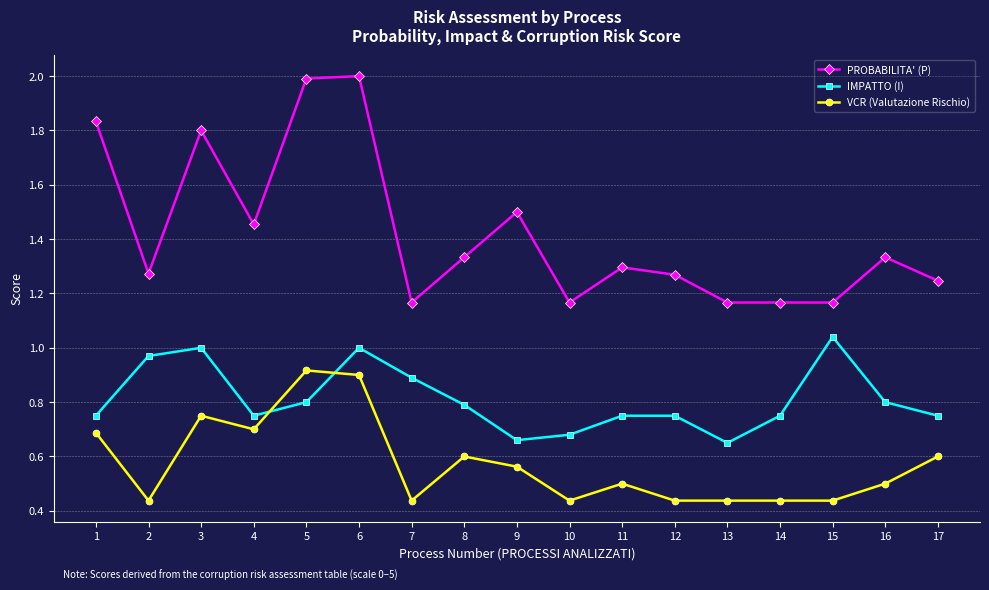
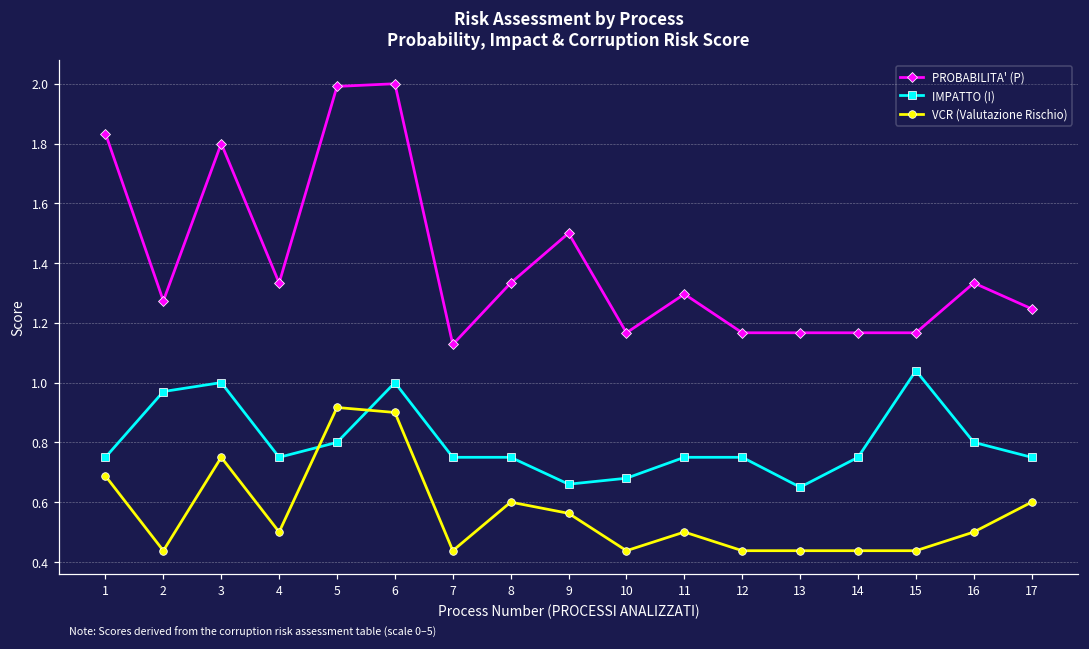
PROBABILITA' (P), 4: 1.45 -> 1.33
VCR (Valutazione Rischio), 4: 0.7 -> 0.5
PROBABILITA' (P), 7: 1.17 -> 1.13
IMPATTO (I), 7: 0.89 -> 0.75
IMPATTO (I), 8: 0.79 -> 0.75
PROBABILITA' (P), 12: 1.27 -> 1.17
